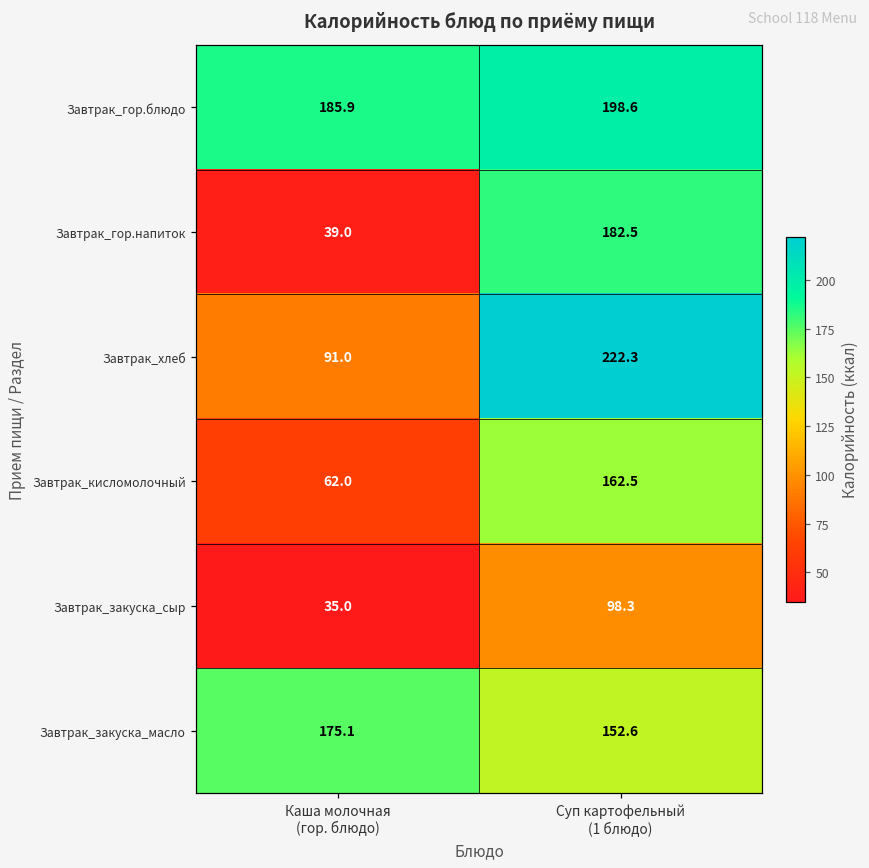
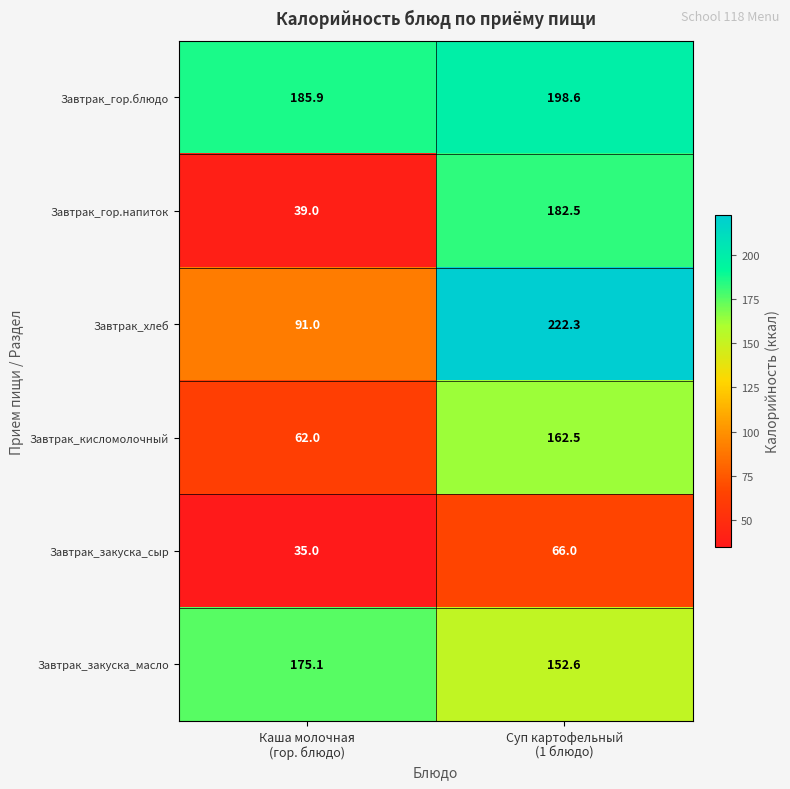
Завтрак_закуска_сыр, Суп картофельный (1 блюдо): 98.3 -> 66.0
